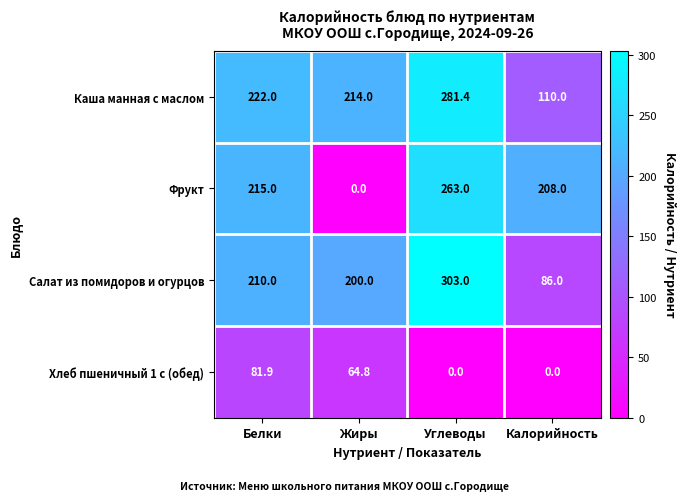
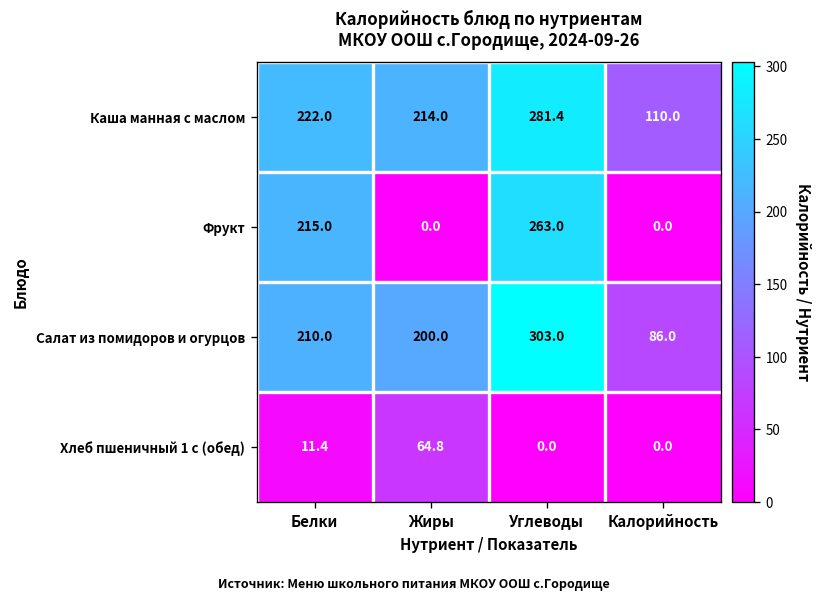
Фрукт, Калорийность: 208.0 -> 0.0
Хлеб пшеничный 1 с (обед), Белки: 81.9 -> 11.4
